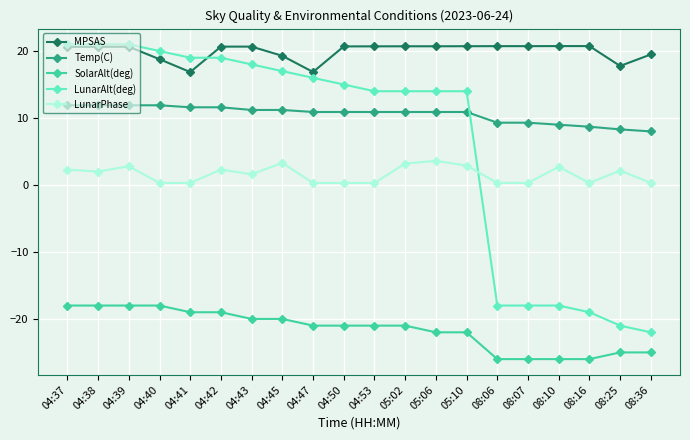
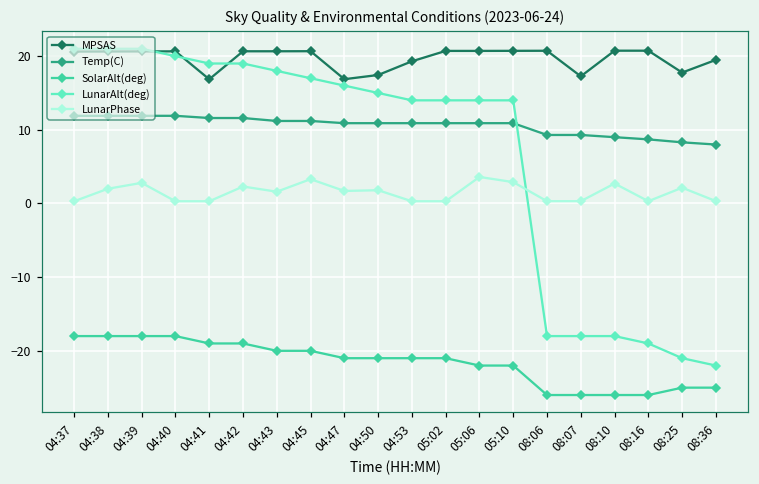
LunarPhase, 04:37: 2 -> 0
MPSAS, 04:40: 19 -> 21
MPSAS, 04:45: 19 -> 21
LunarPhase, 04:47: 0 -> 2
MPSAS, 04:50: 21 -> 17
LunarPhase, 04:50: 0 -> 2
MPSAS, 04:53: 21 -> 19
LunarPhase, 05:02: 3 -> 0
MPSAS, 08:07: 21 -> 17
